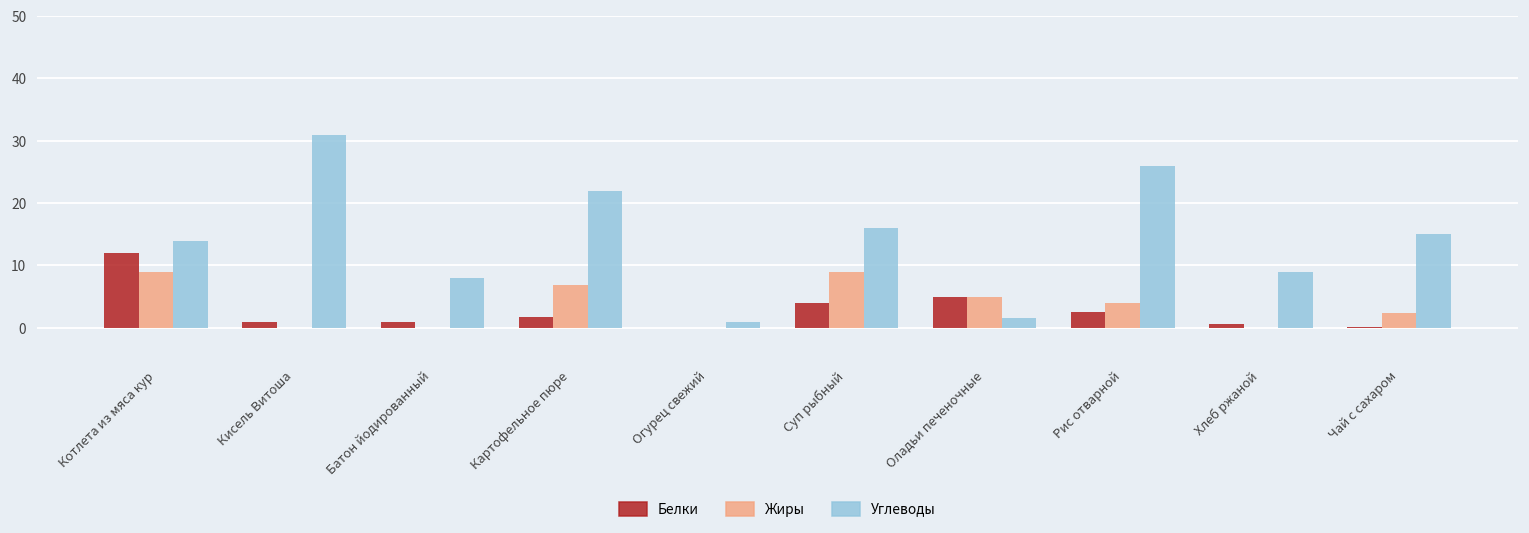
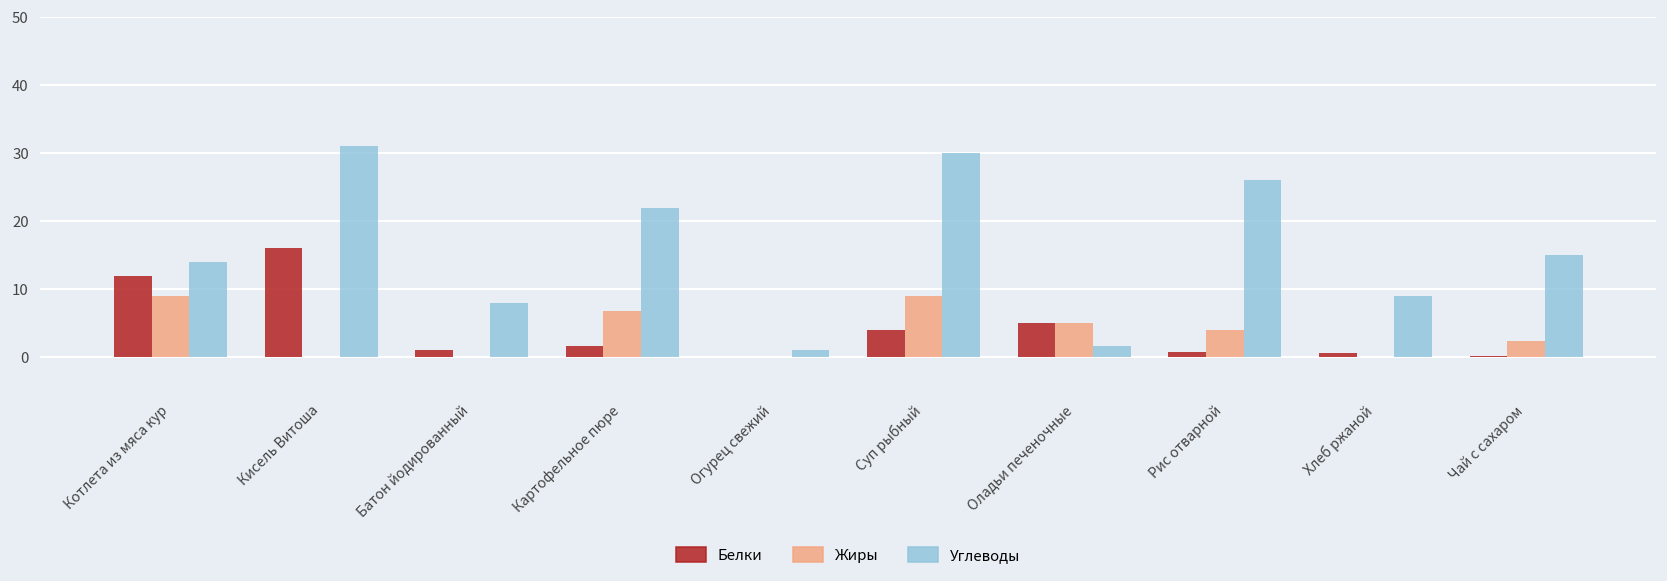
Белки, Кисель Витоша: 1 -> 16
Углеводы, Суп рыбный: 16 -> 30
Белки, Рис отварной: 3 -> 1
